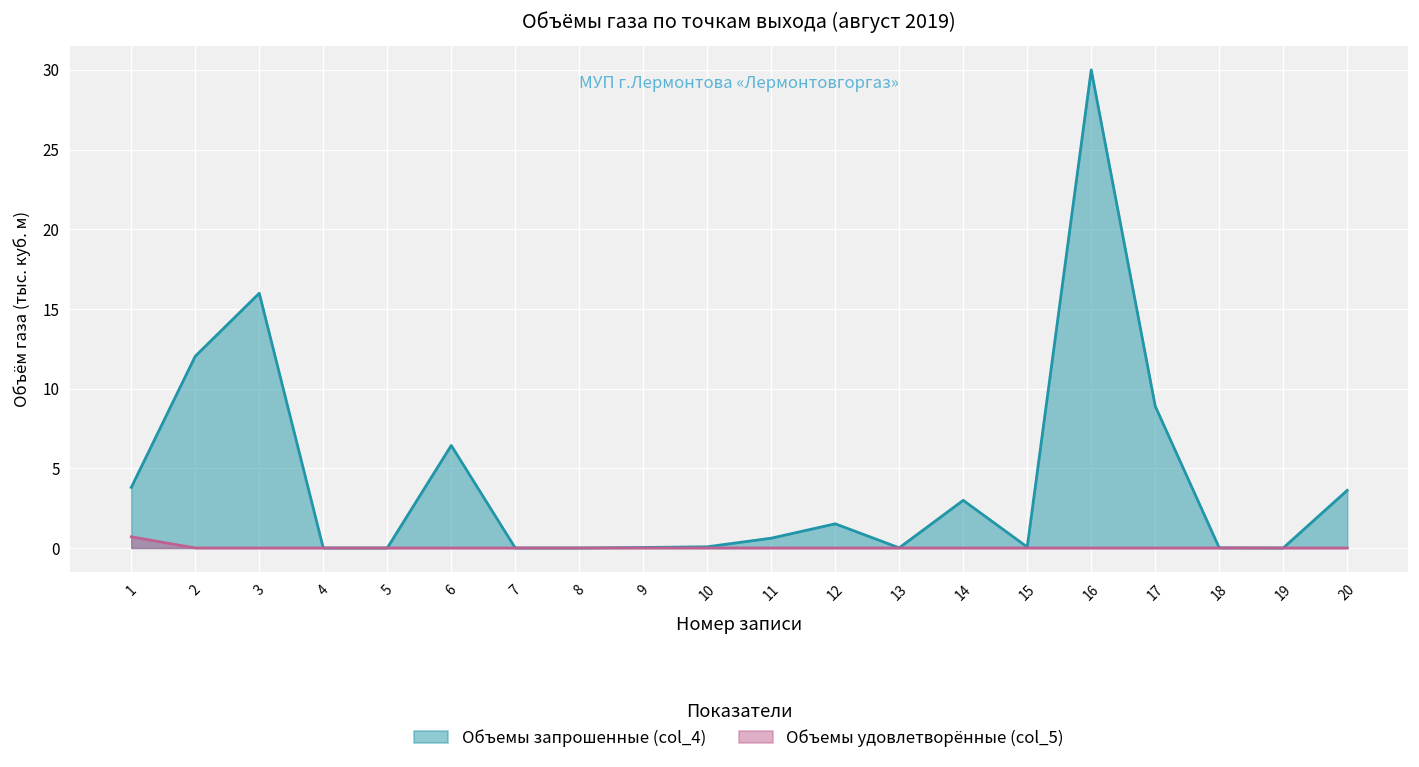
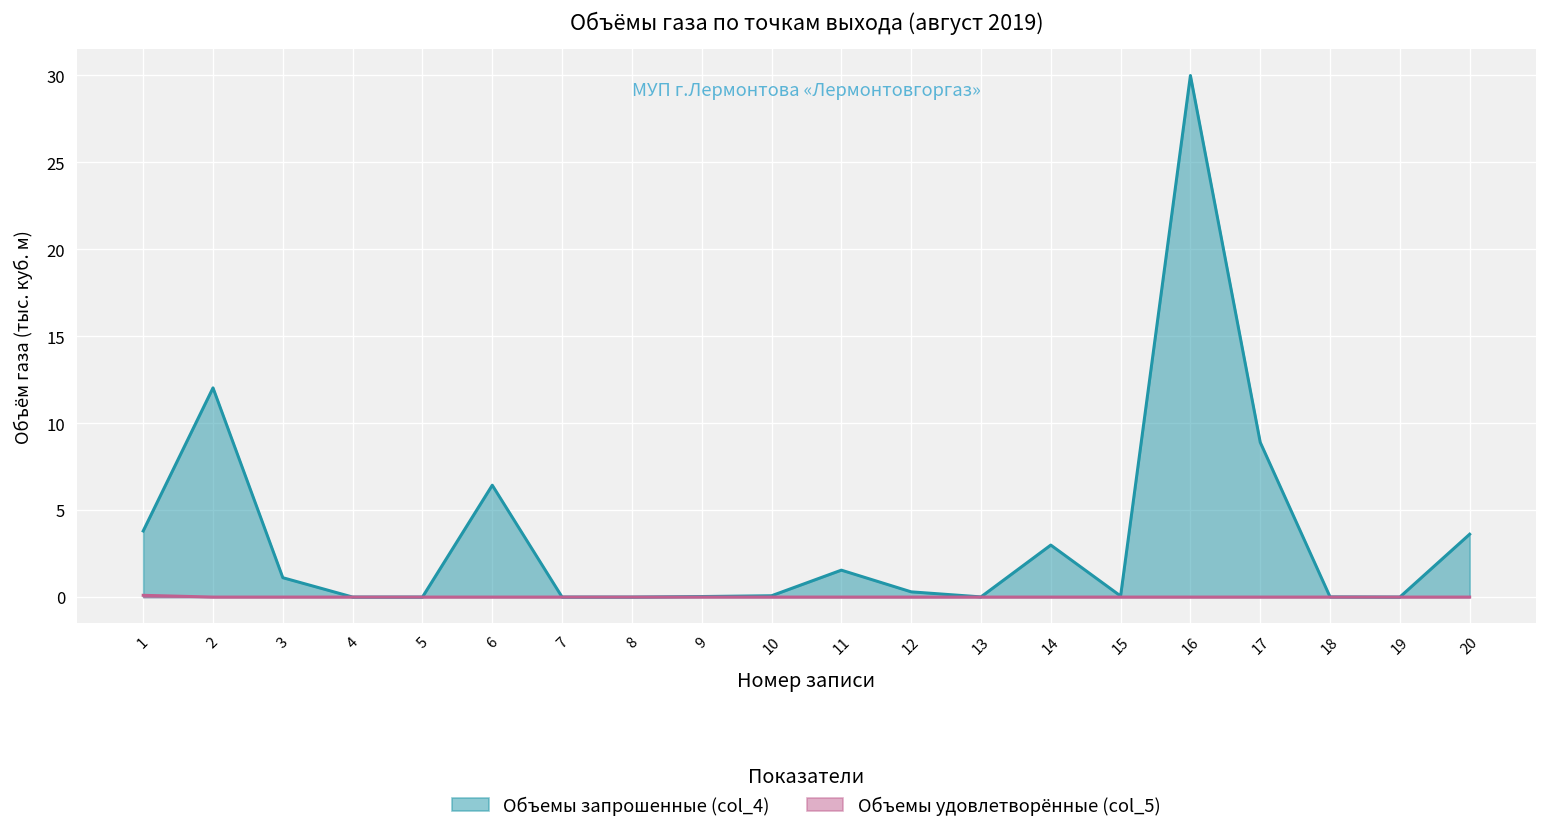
Объемы удовлетворённые (col_5), 1: 0.7 -> 0.1
Объемы запрошенные (col_4), 3: 16.0 -> 1.1
Объемы запрошенные (col_4), 11: 0.6 -> 1.5
Объемы запрошенные (col_4), 12: 1.5 -> 0.3
